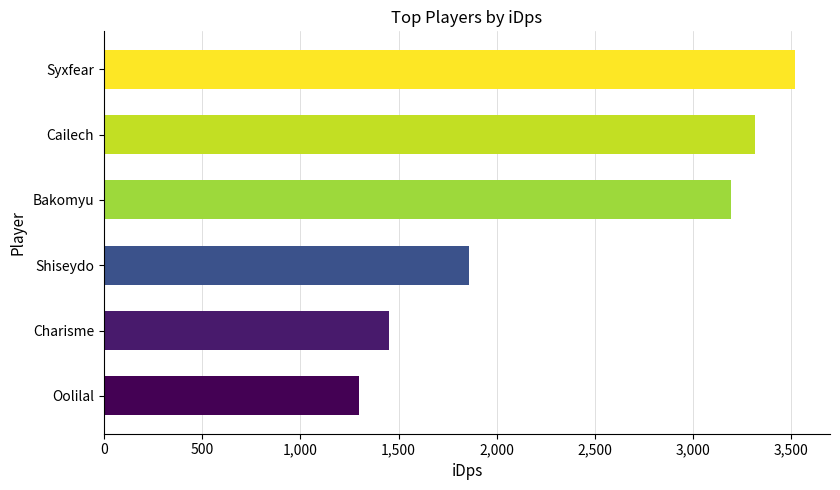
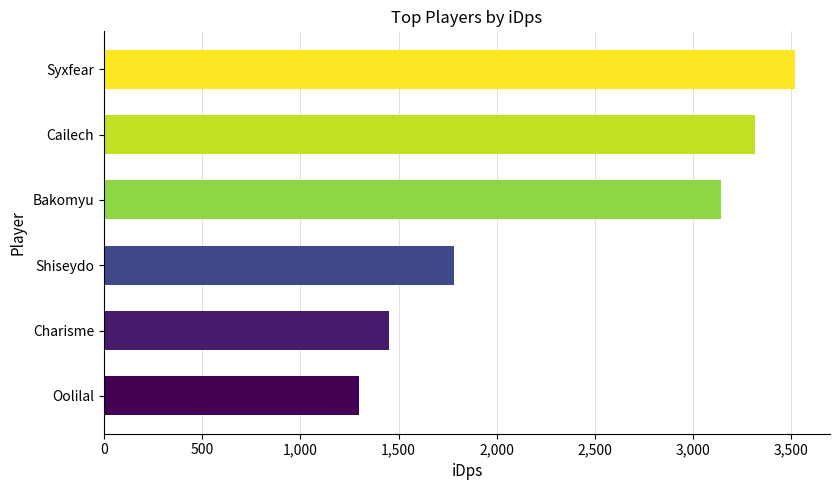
Bakomyu: 3,190 -> 3,140
Shiseydo: 1,860 -> 1,780
